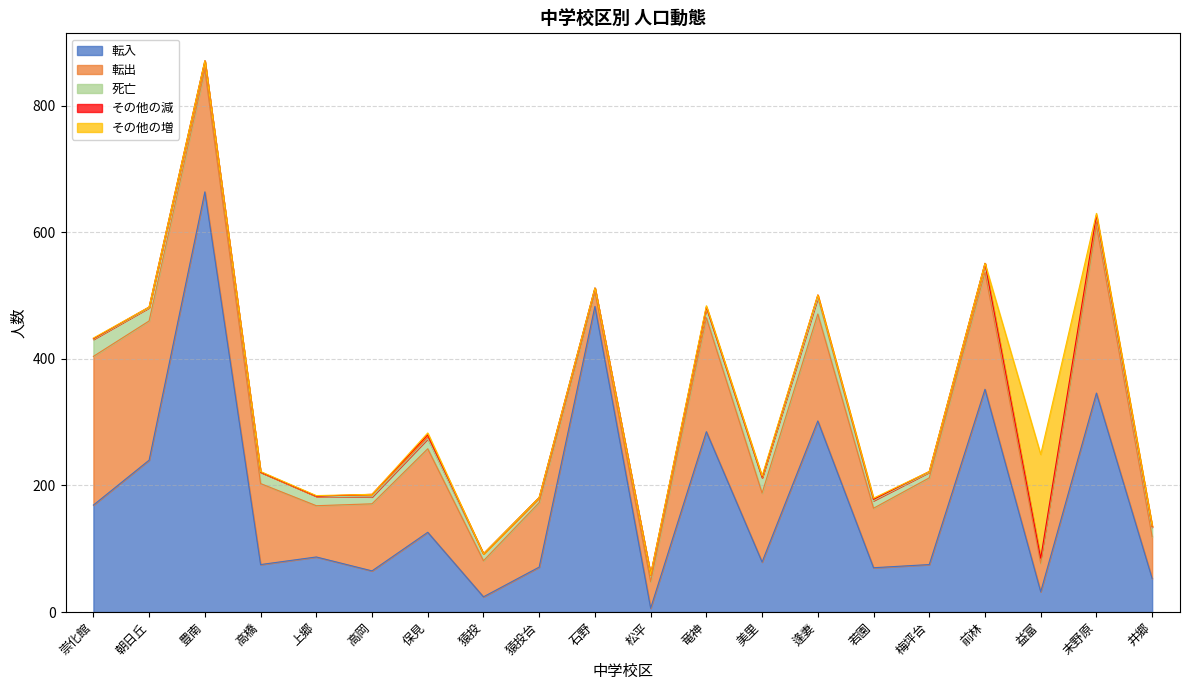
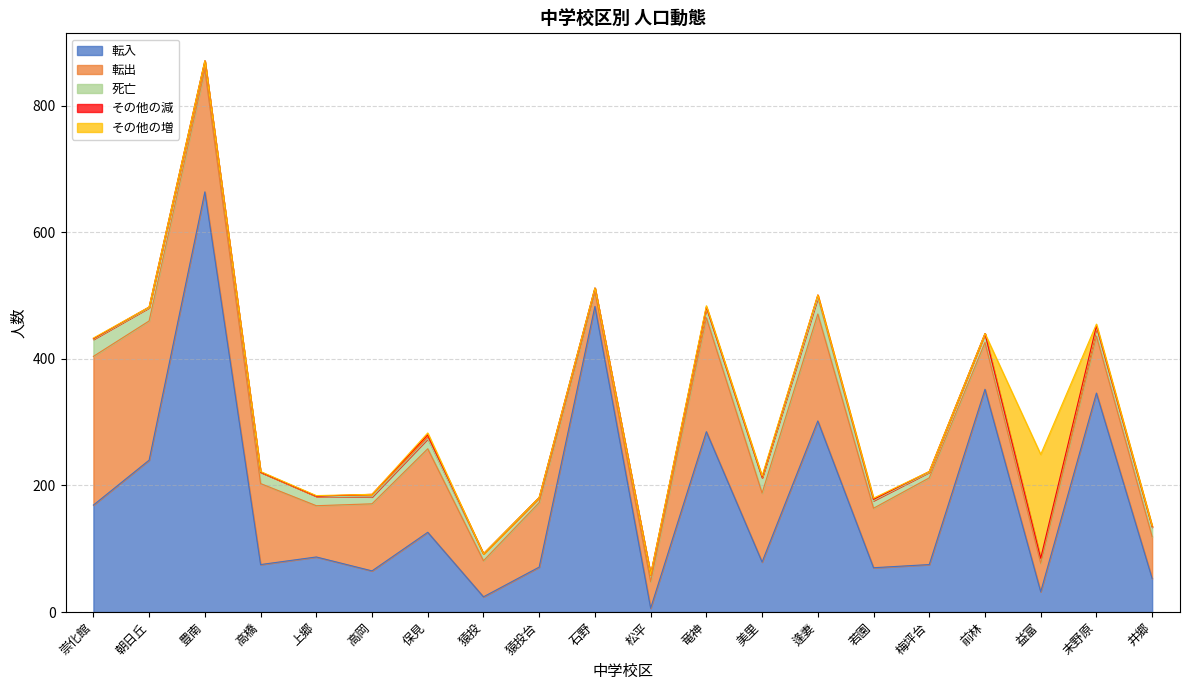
転出, 前林: 190 -> 70
転出, 末野原: 270 -> 90
